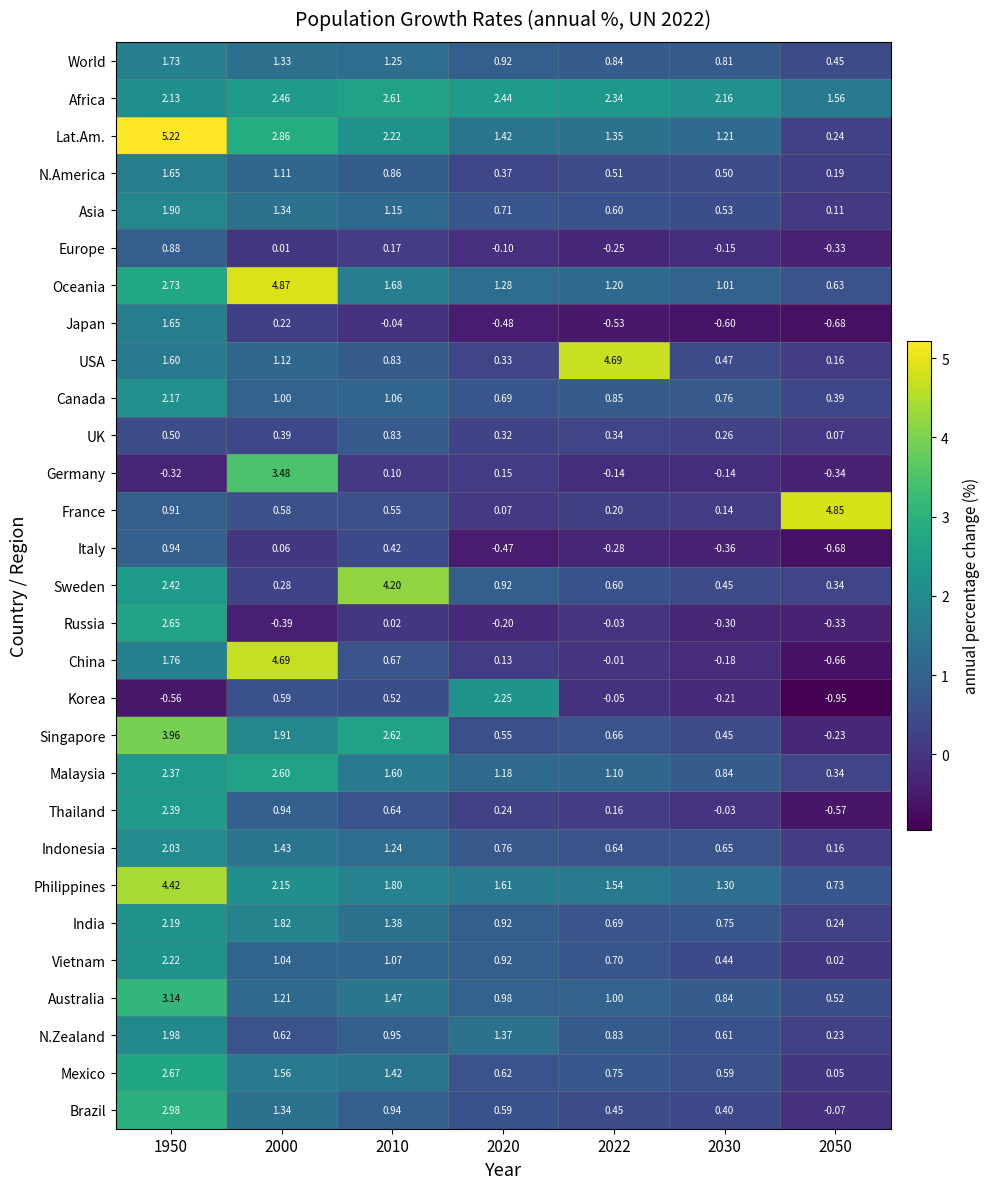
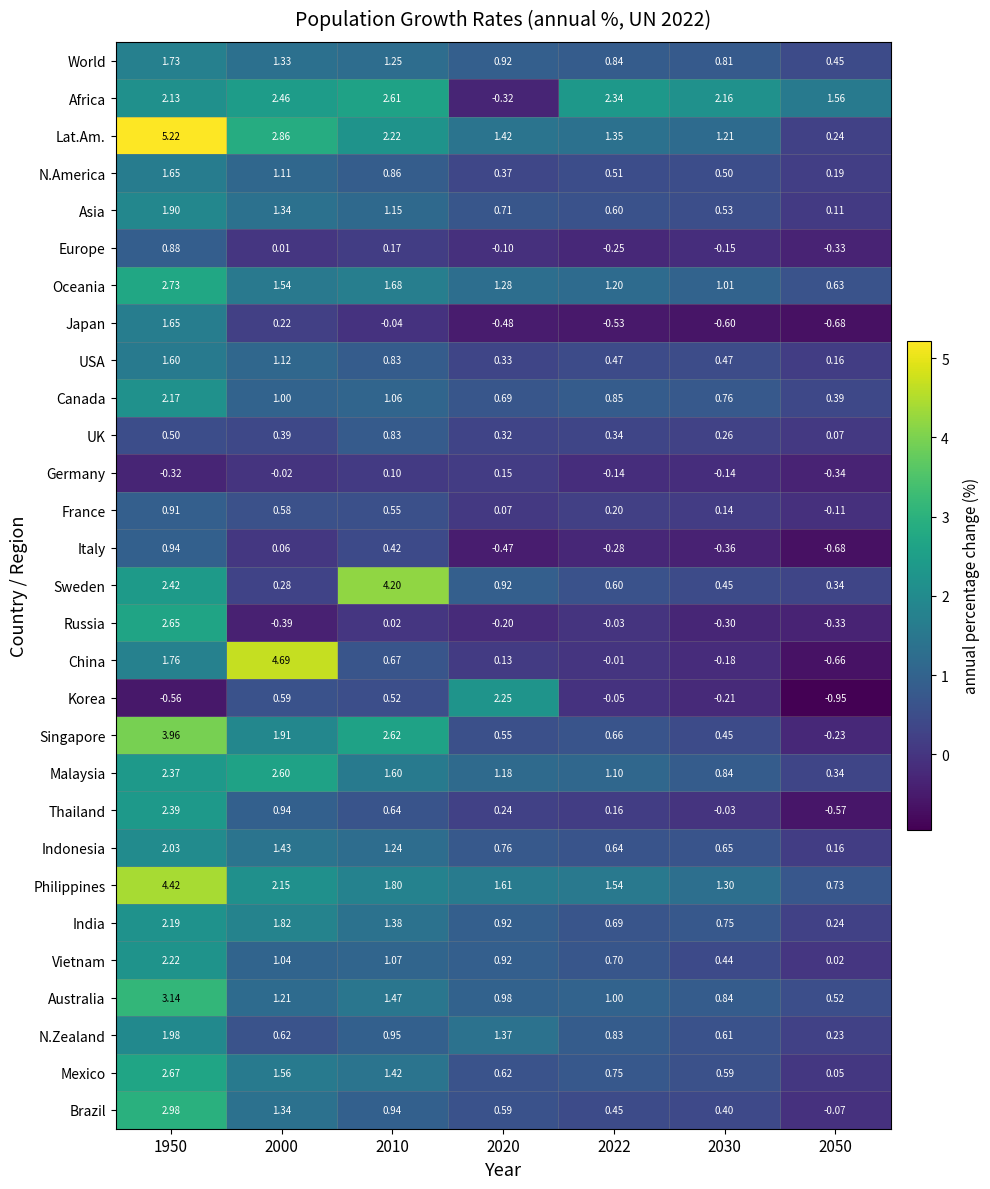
Africa, 2020: 2.44 -> -0.32
Oceania, 2000: 4.87 -> 1.54
USA, 2022: 4.69 -> 0.47
Germany, 2000: 3.48 -> -0.02
France, 2050: 4.85 -> -0.11
